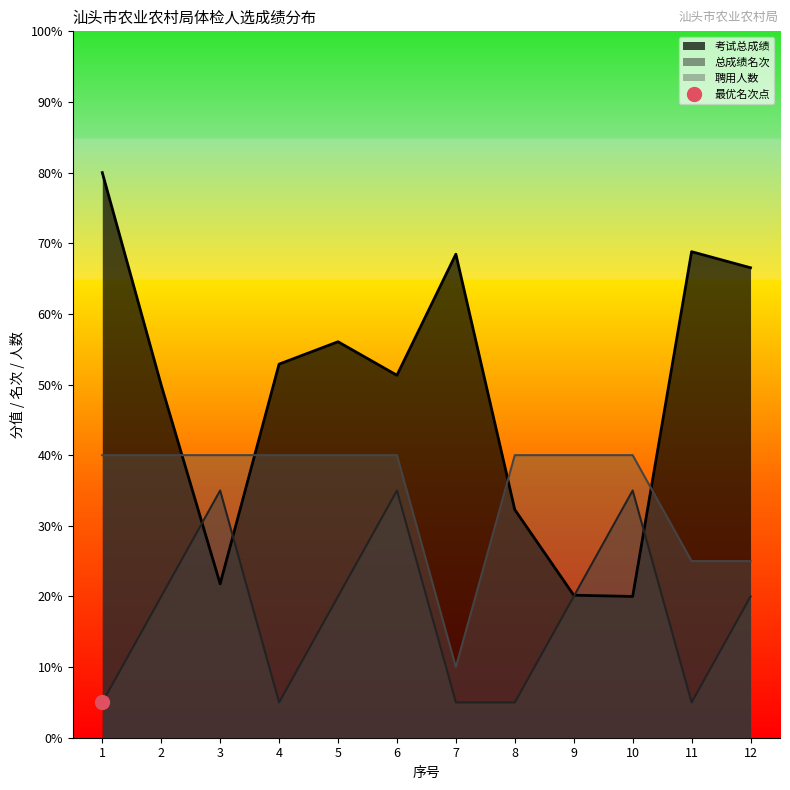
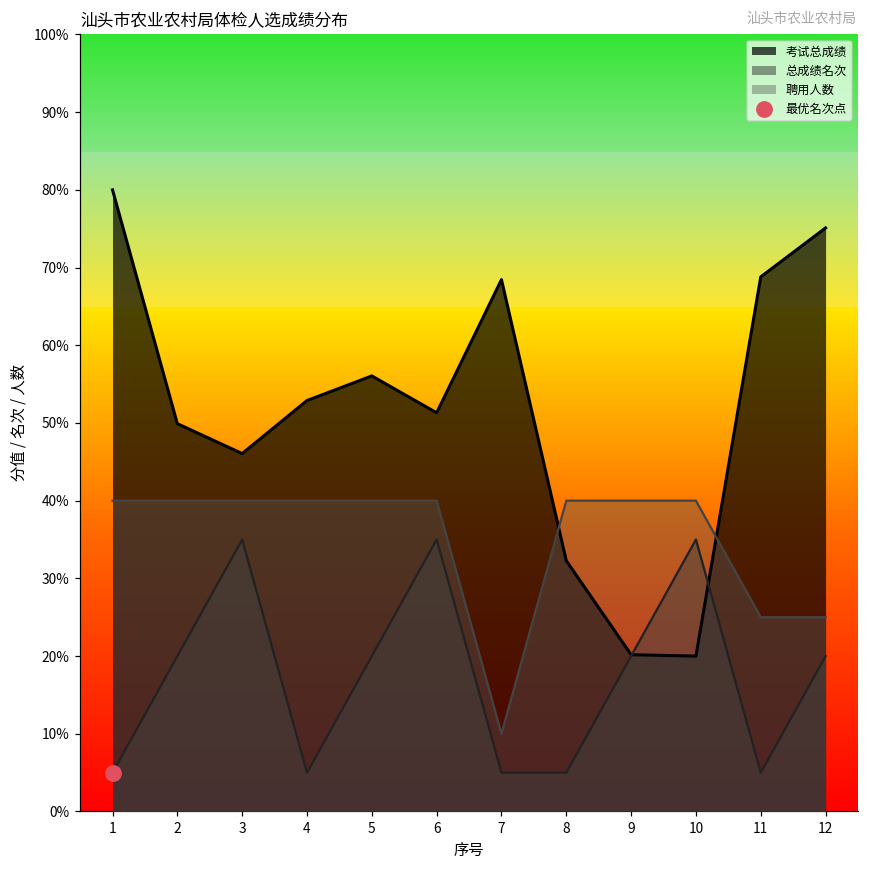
考试总成绩, 3: 22% -> 46%
考试总成绩, 12: 67% -> 75%
